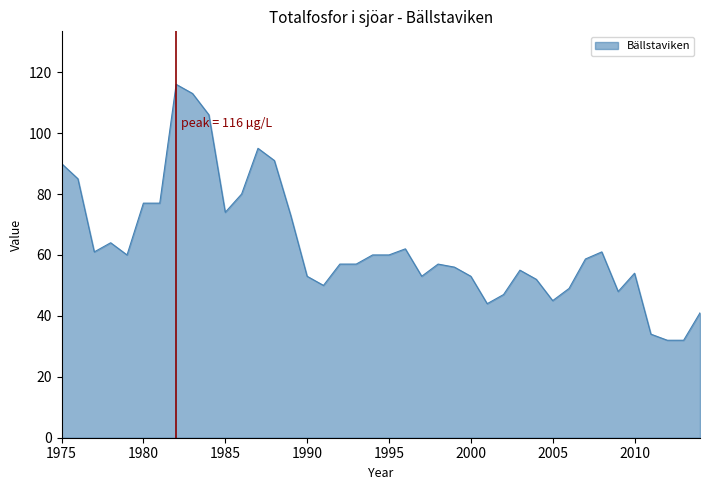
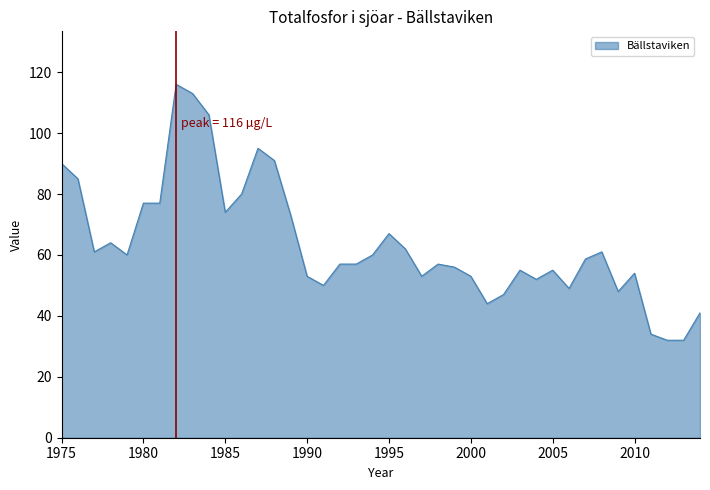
1995: 60 -> 67
2005: 45 -> 55
